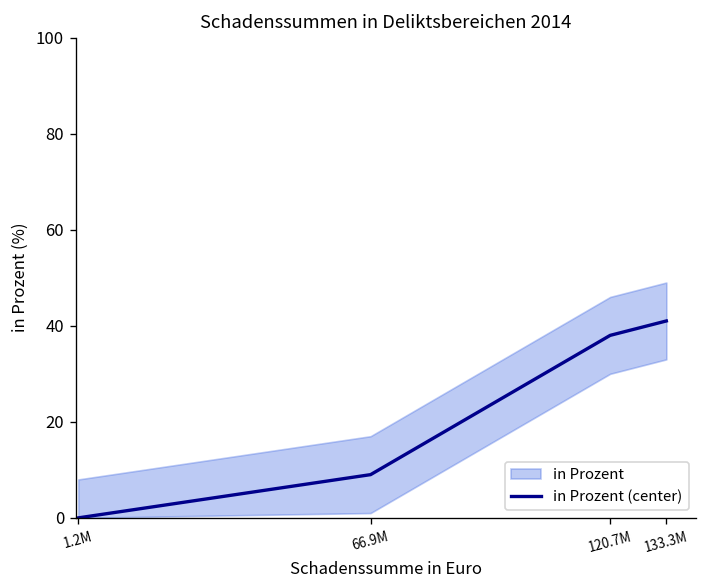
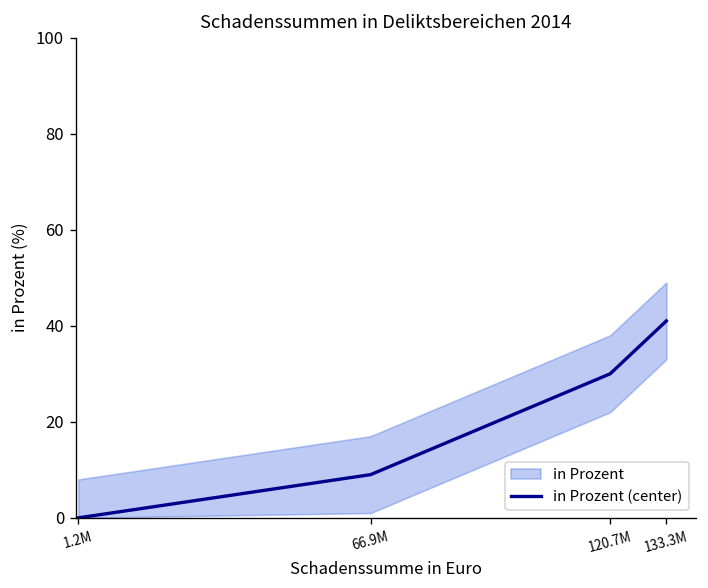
in Prozent (center), 120.7M: 38 -> 30
